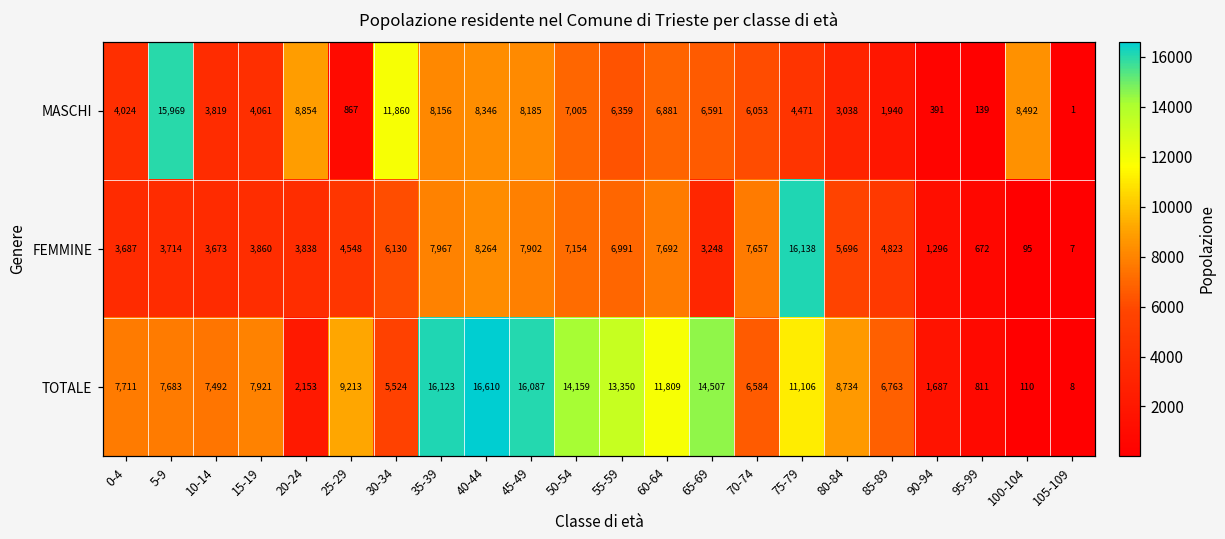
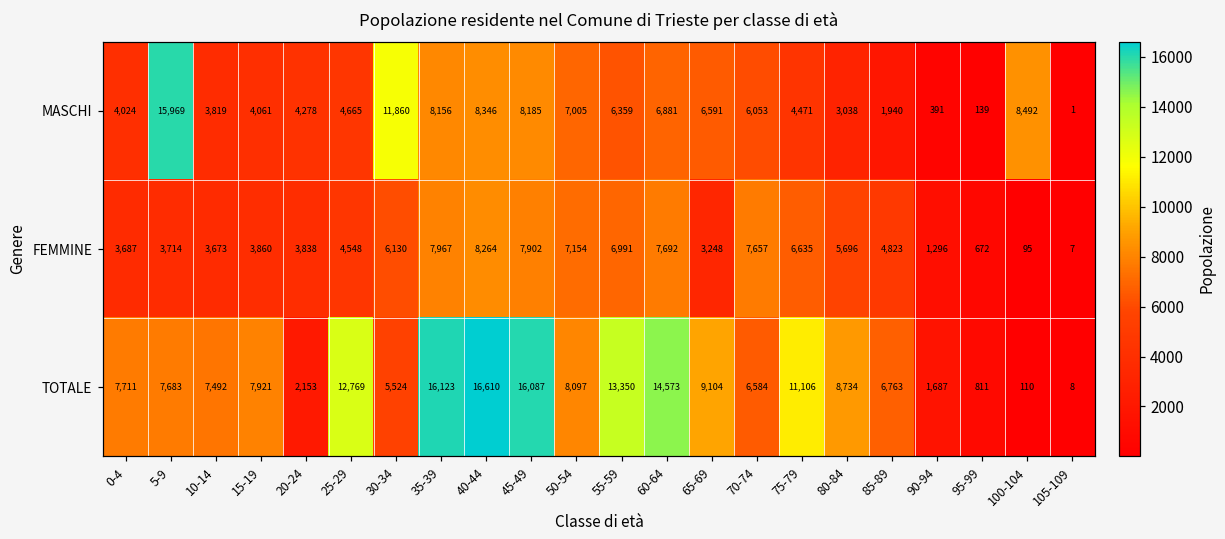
MASCHI, 20-24: 8,854 -> 4,278
MASCHI, 25-29: 867 -> 4,665
FEMMINE, 75-79: 16,138 -> 6,635
TOTALE, 25-29: 9,213 -> 12,769
TOTALE, 50-54: 14,159 -> 8,097
TOTALE, 60-64: 11,809 -> 14,573
TOTALE, 65-69: 14,507 -> 9,104
